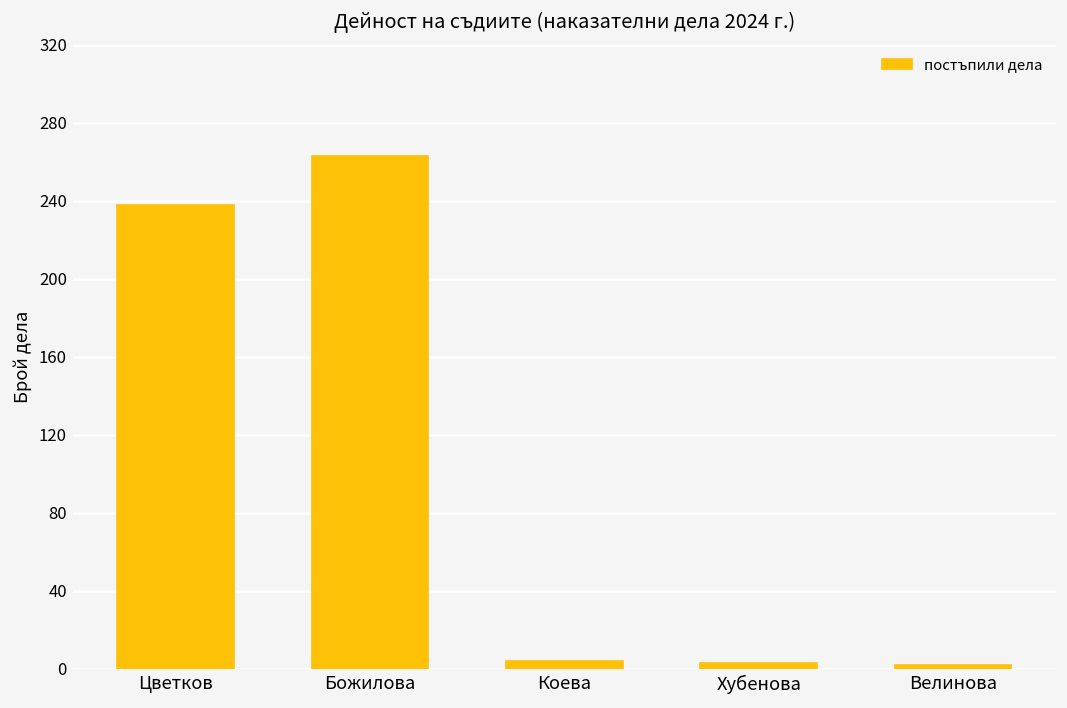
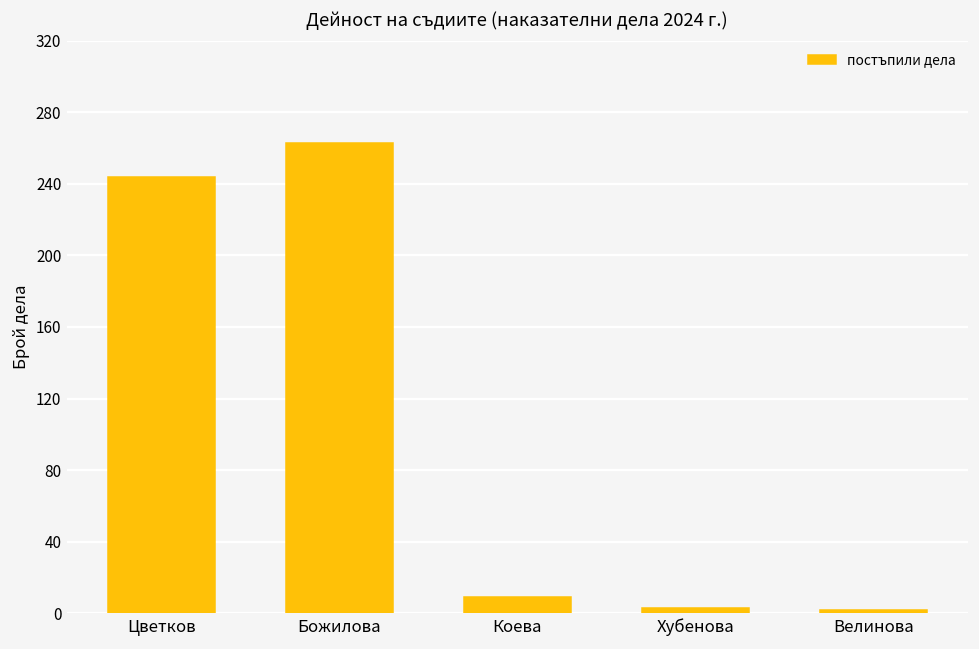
Цветков: 238 -> 244
Коева: 4 -> 9
